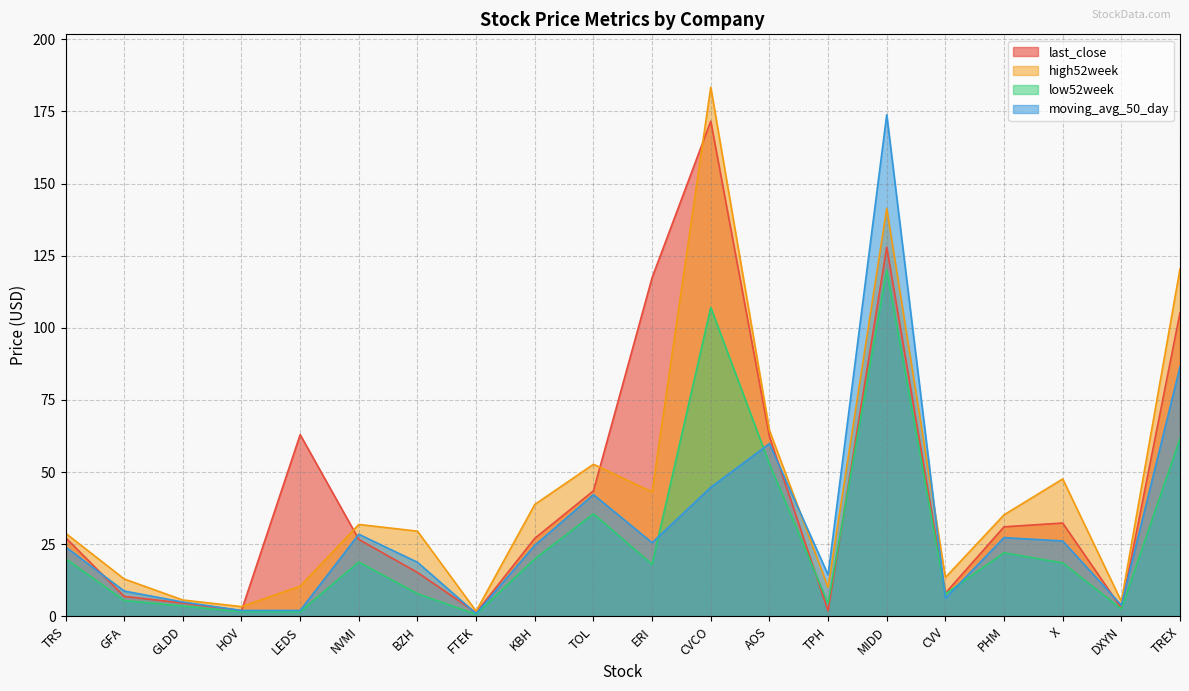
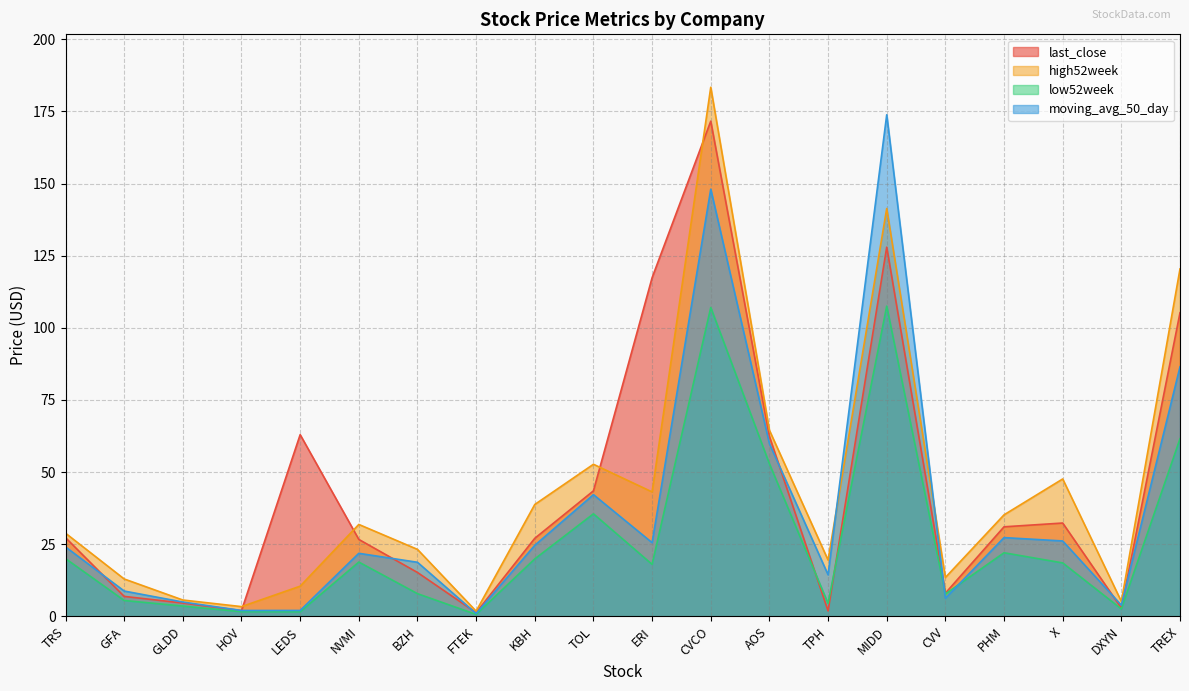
moving_avg_50_day, NVMI: 28 -> 22
high52week, BZH: 30 -> 23
moving_avg_50_day, CVCO: 45 -> 148
high52week, TPH: 10 -> 20
low52week, MIDD: 120 -> 108
